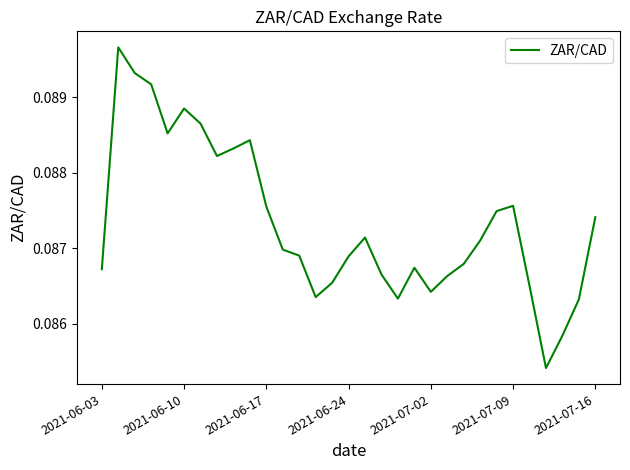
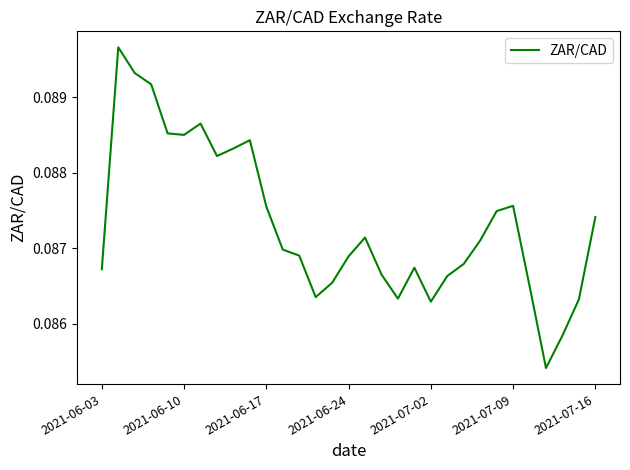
2021-06-10: 0.0889 -> 0.0885
2021-07-02: 0.0864 -> 0.0863
